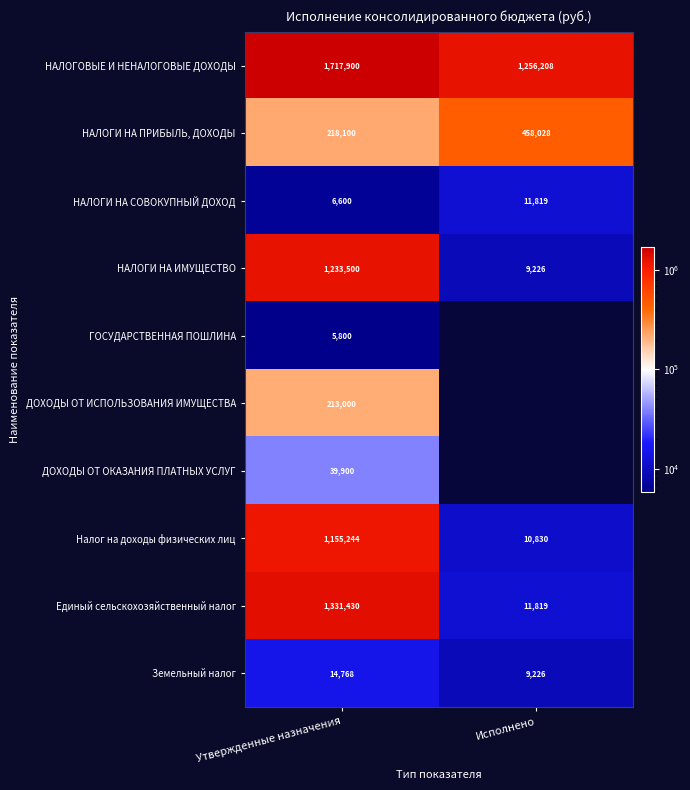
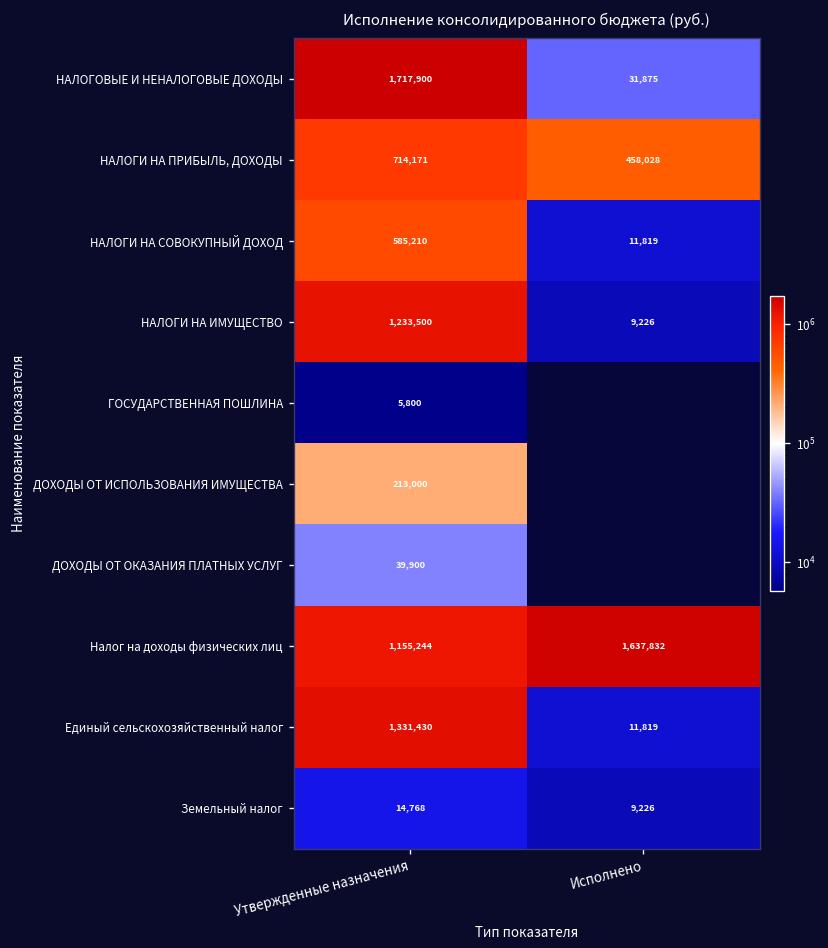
НАЛОГОВЫЕ И НЕНАЛОГОВЫЕ ДОХОДЫ, Исполнено: 1,256,208 -> 31,875
НАЛОГИ НА ПРИБЫЛЬ, ДОХОДЫ, Утвержденные назначения: 218,100 -> 714,171
НАЛОГИ НА СОВОКУПНЫЙ ДОХОД, Утвержденные назначения: 6,600 -> 585,210
Налог на доходы физических лиц, Исполнено: 10,830 -> 1,637,832
